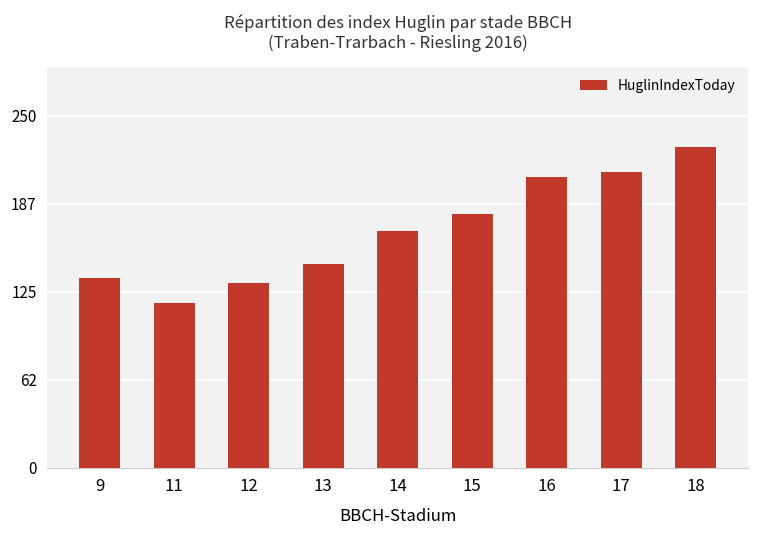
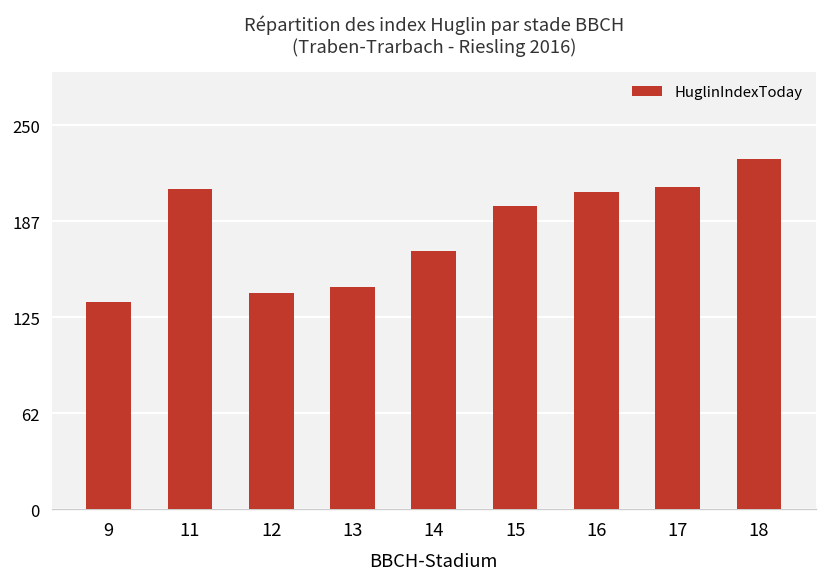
11: 117 -> 209
12: 131 -> 141
15: 180 -> 197
